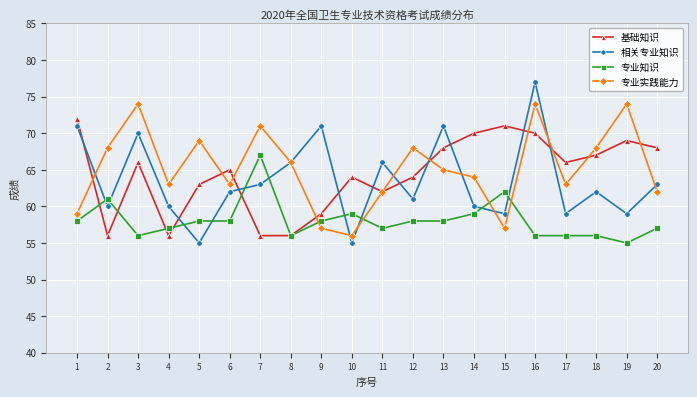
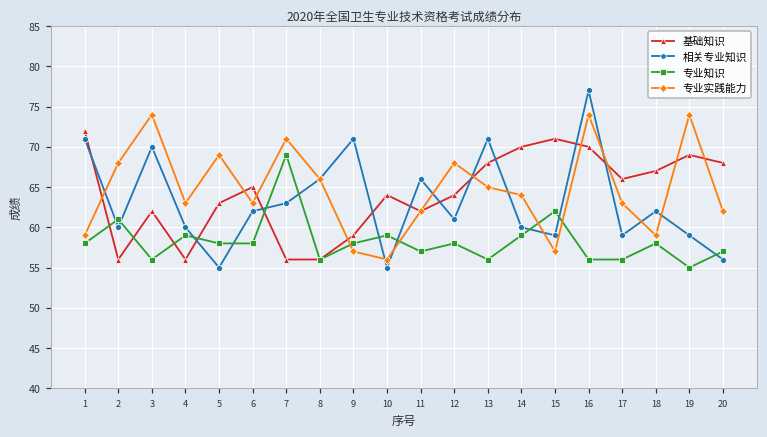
基础知识, 3: 66 -> 62
专业知识, 4: 57 -> 59
专业知识, 7: 67 -> 69
专业知识, 13: 58 -> 56
专业知识, 18: 56 -> 58
专业实践能力, 18: 68 -> 59
相关专业知识, 20: 63 -> 56
